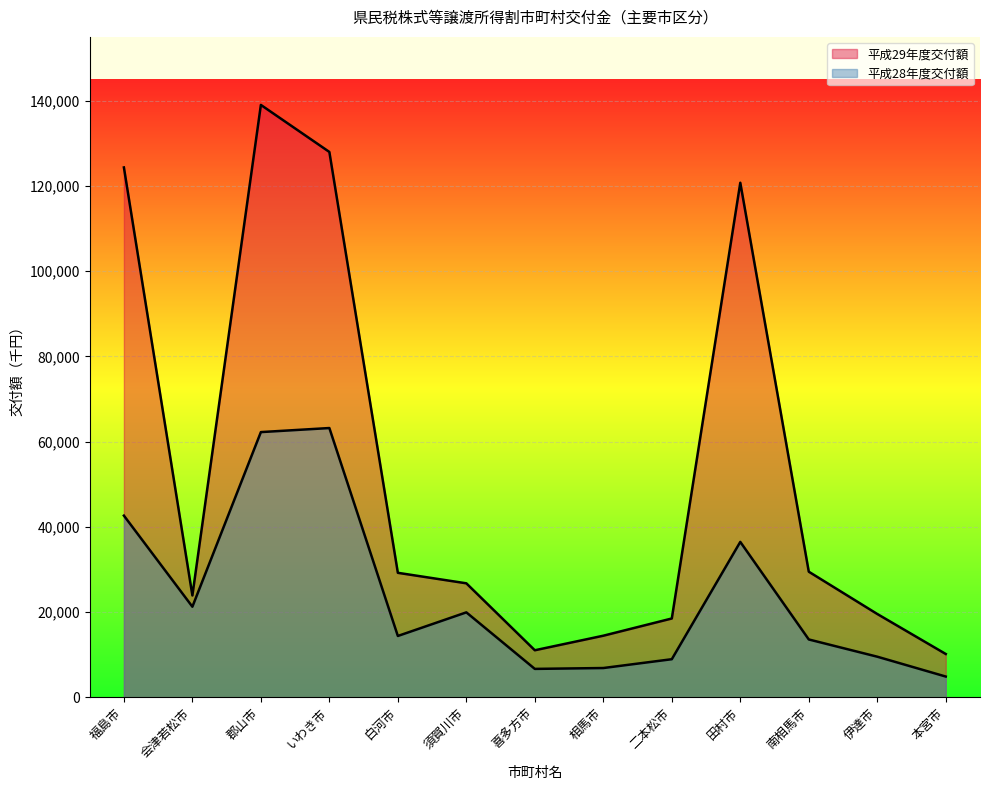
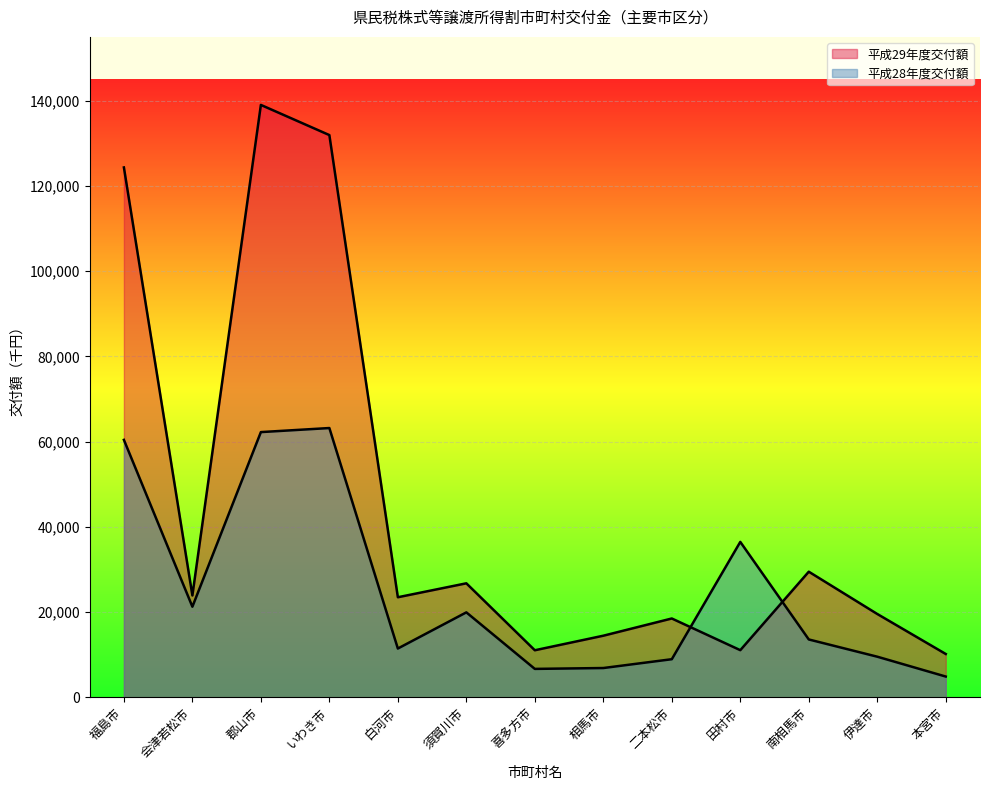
平成28年度交付額, 福島市: 43,000 -> 60,000
平成29年度交付額, いわき市: 128,000 -> 132,000
平成29年度交付額, 白河市: 29,000 -> 23,000
平成28年度交付額, 白河市: 14,000 -> 11,000
平成29年度交付額, 田村市: 121,000 -> 11,000
